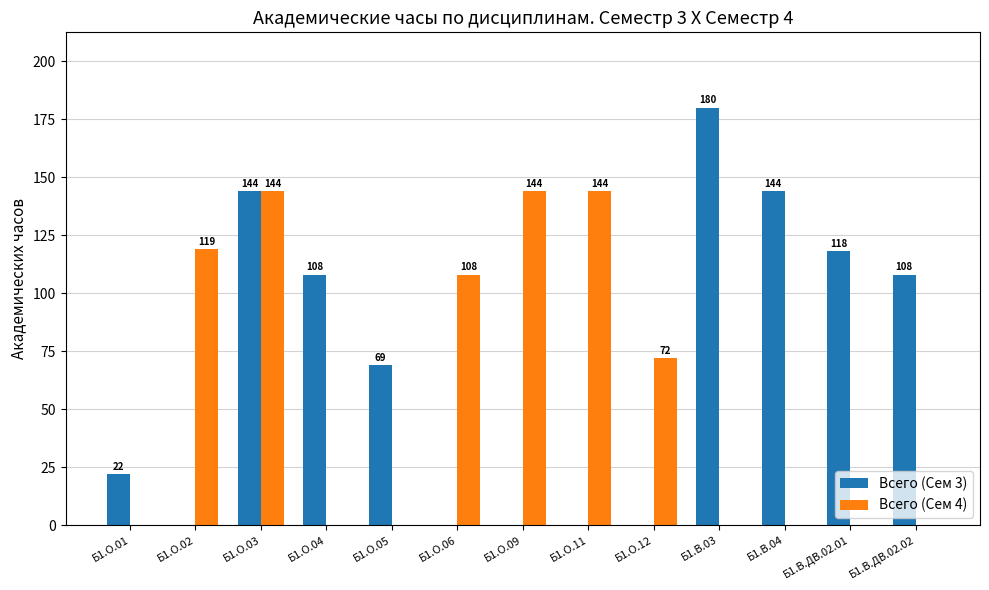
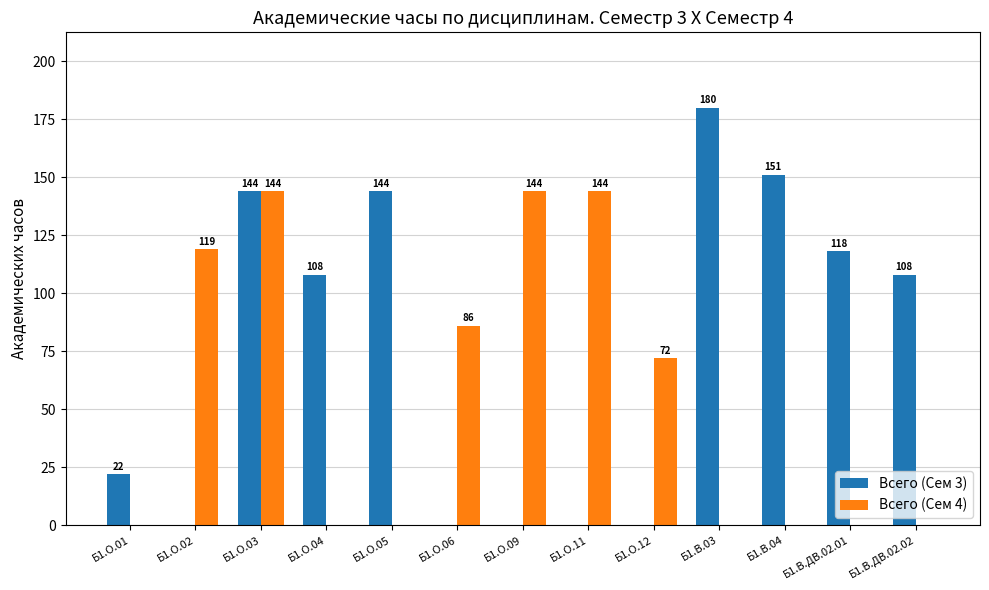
Всего (Сем 3), Б1.О.05: 69 -> 144
Всего (Сем 4), Б1.О.06: 108 -> 86
Всего (Сем 3), Б1.В.04: 144 -> 151
